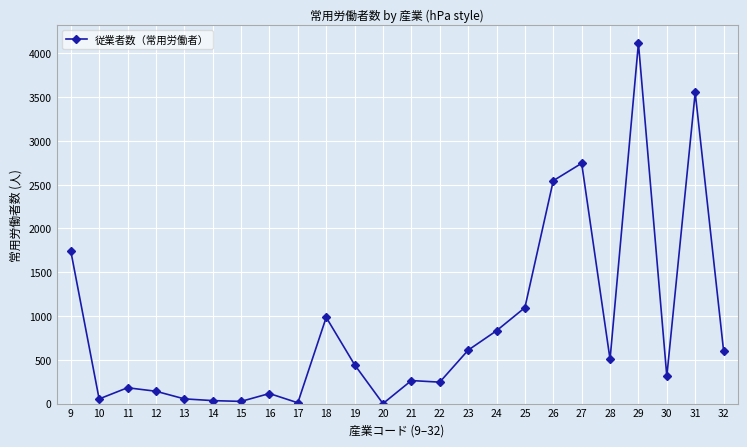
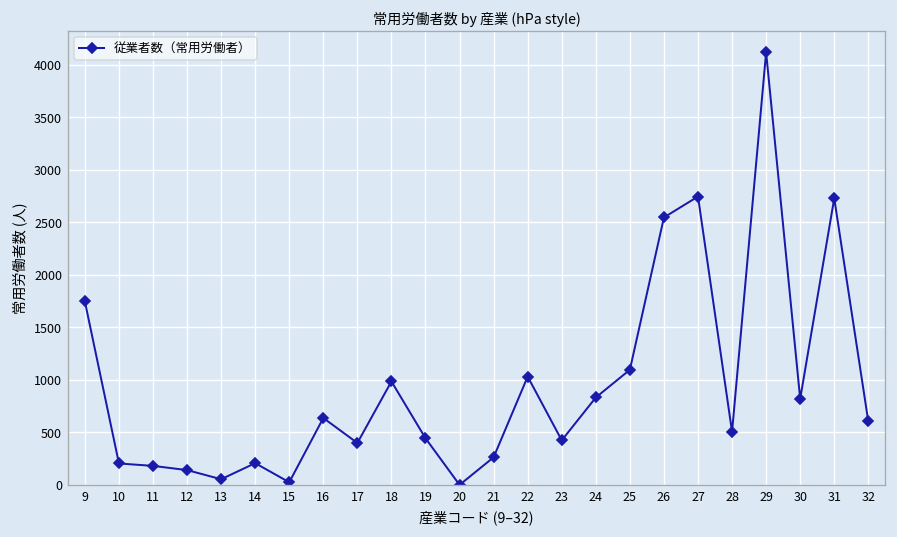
10: 100 -> 200
14: 0 -> 200
16: 100 -> 600
17: 0 -> 400
22: 200 -> 1000
23: 600 -> 400
30: 300 -> 800
31: 3600 -> 2700
